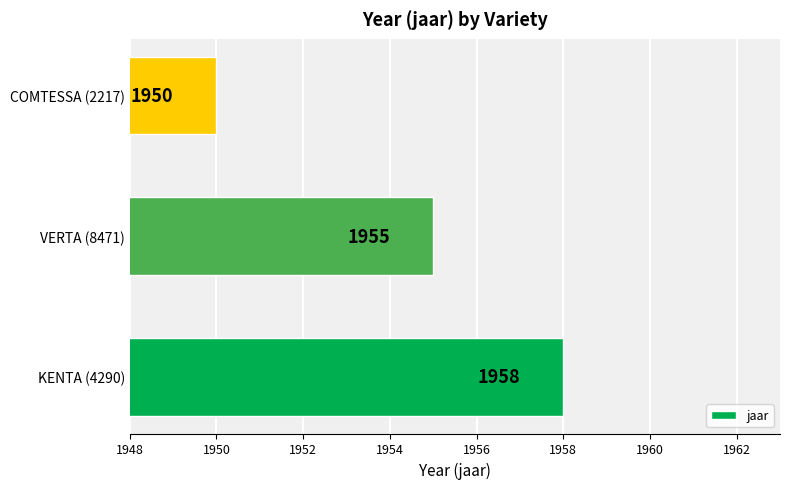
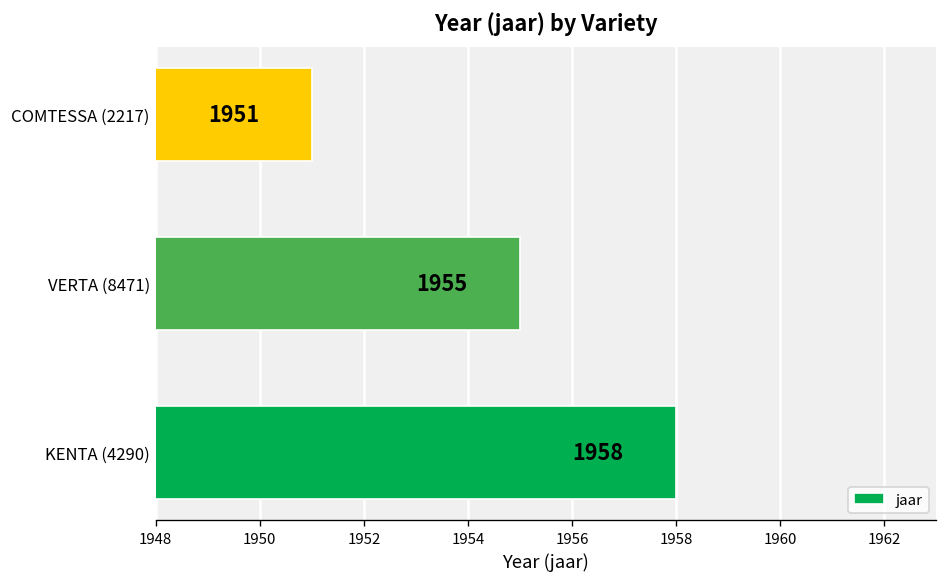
COMTESSA (2217): 1950 -> 1951
